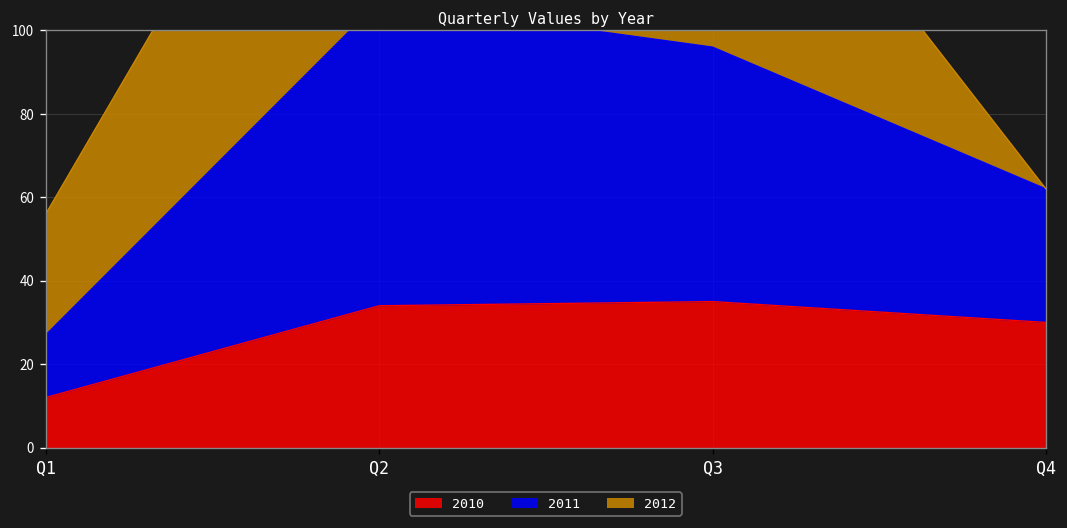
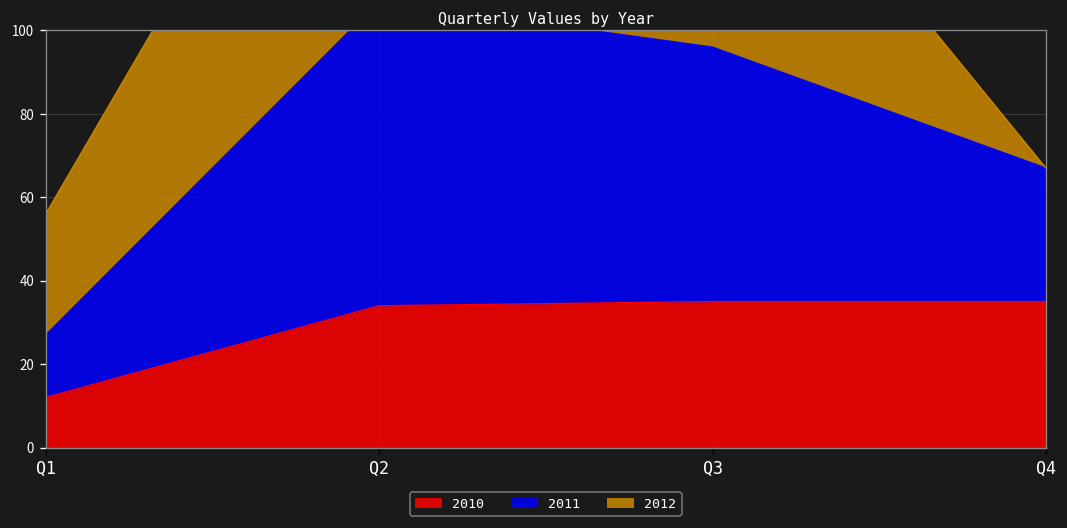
2010, Q4: 30 -> 35
